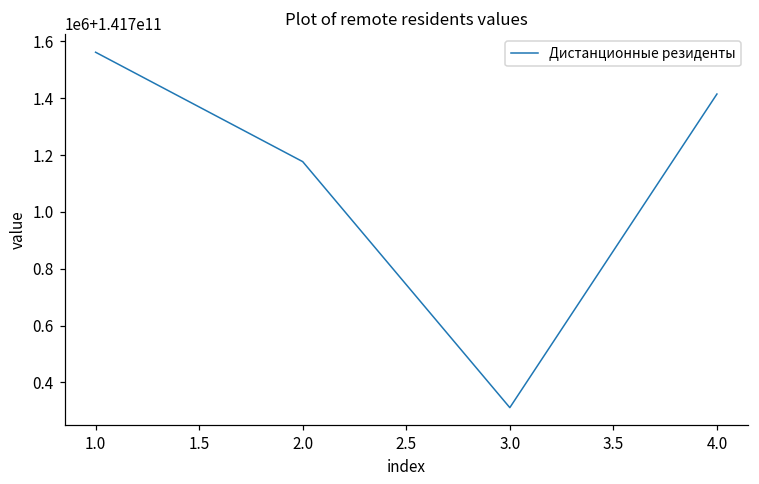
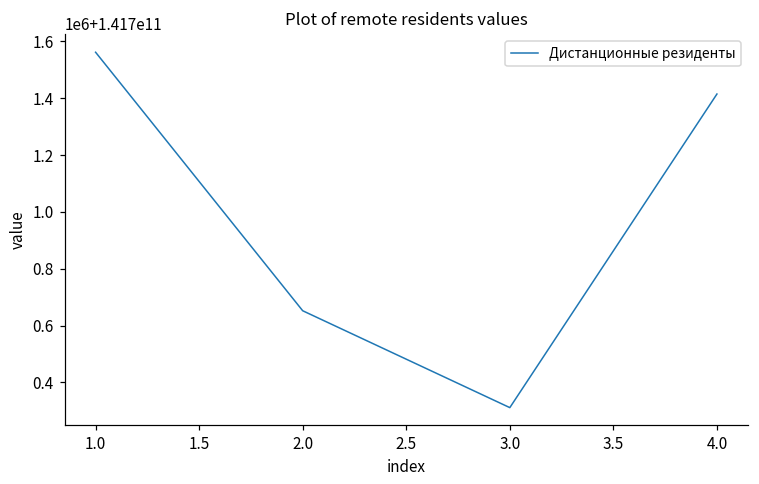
2.0: 141701180000 -> 141700650000
